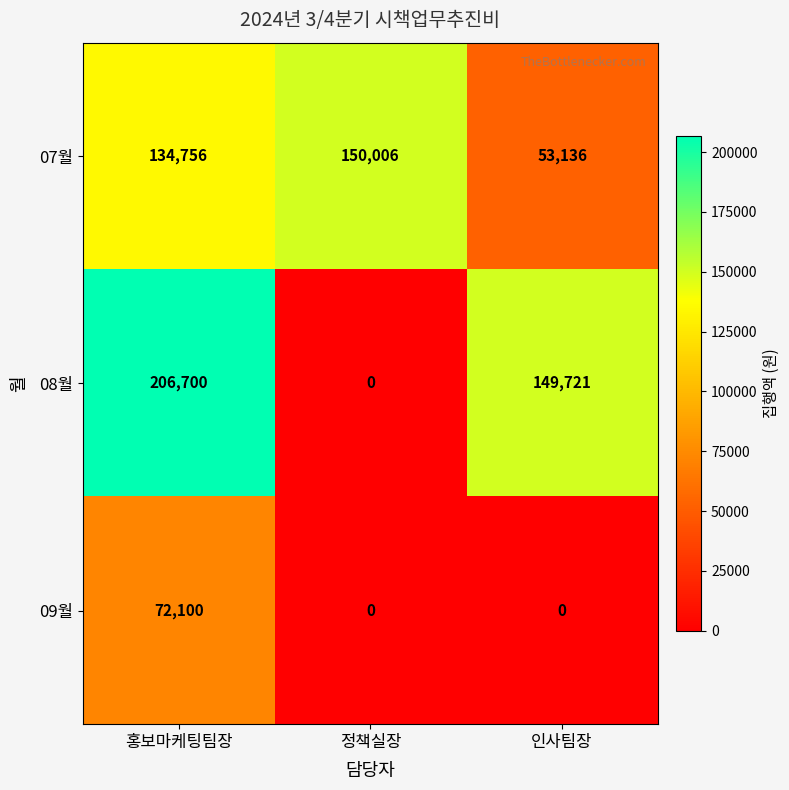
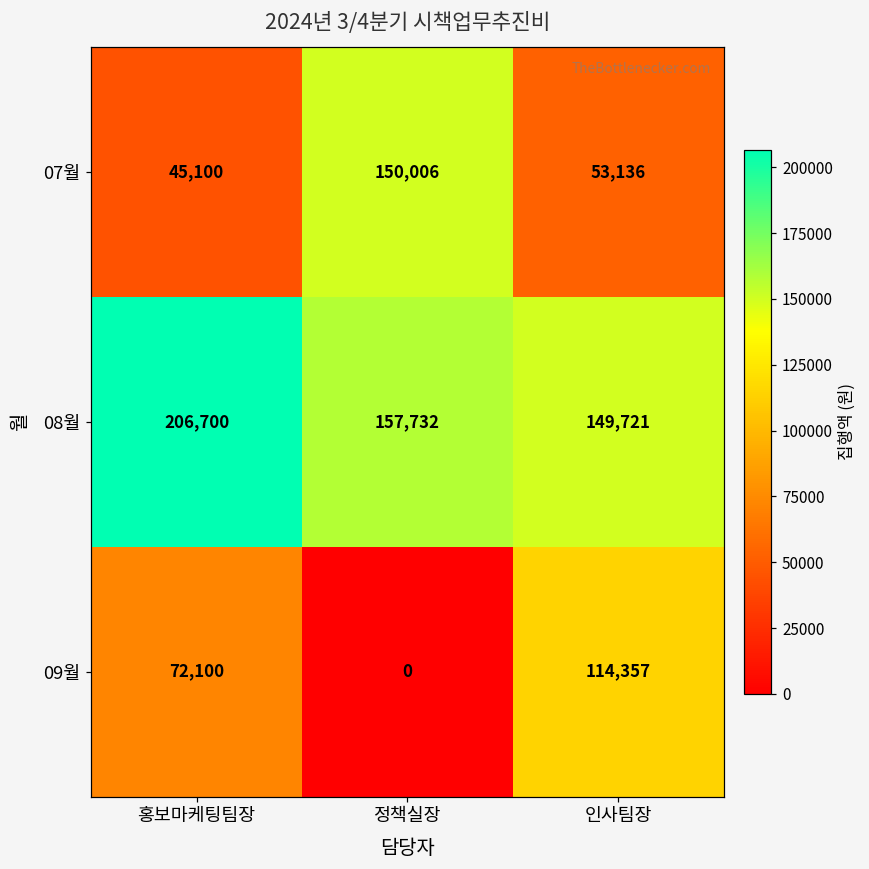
07월, 홍보마케팅팀장: 134,756 -> 45,100
08월, 정책실장: 0 -> 157,732
09월, 인사팀장: 0 -> 114,357
